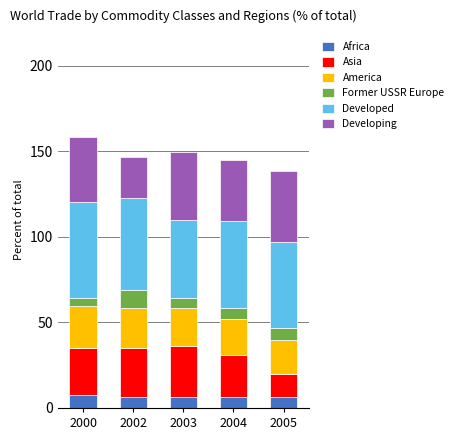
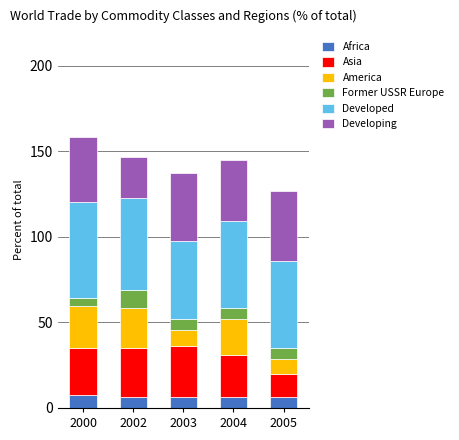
America, 2003: 22 -> 9
America, 2005: 20 -> 9
